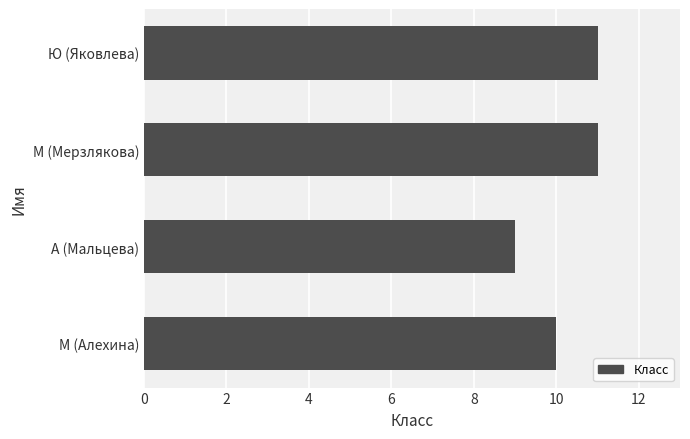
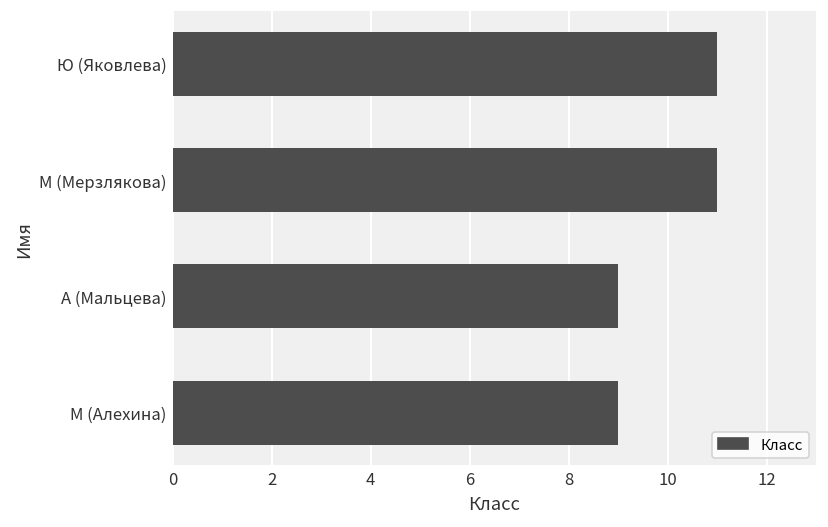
М (Алехина): 10 -> 9
